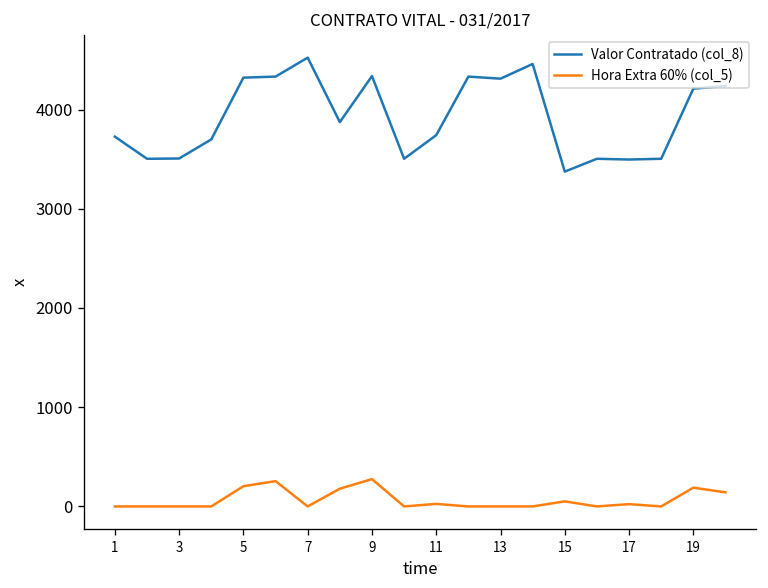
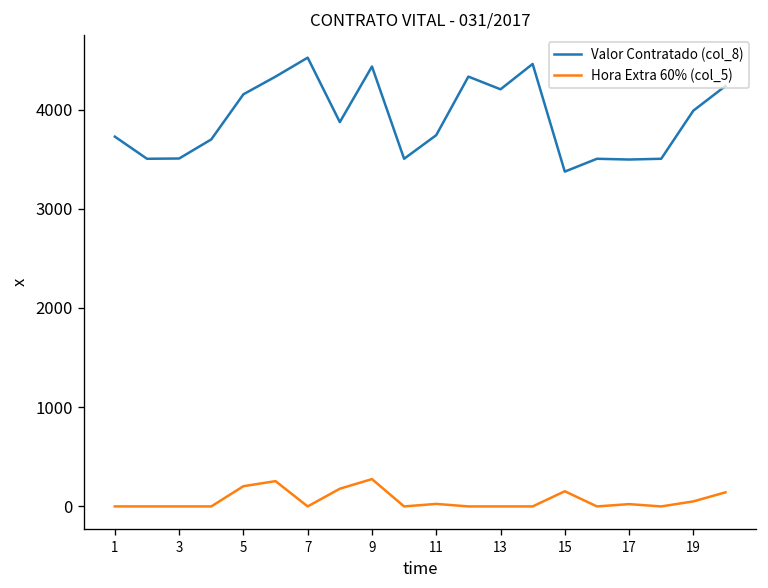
Valor Contratado (col_8), 5: 4300 -> 4200
Valor Contratado (col_8), 9: 4300 -> 4400
Valor Contratado (col_8), 13: 4300 -> 4200
Hora Extra 60% (col_5), 15: 100 -> 200
Valor Contratado (col_8), 19: 4200 -> 4000
Hora Extra 60% (col_5), 19: 200 -> 100
